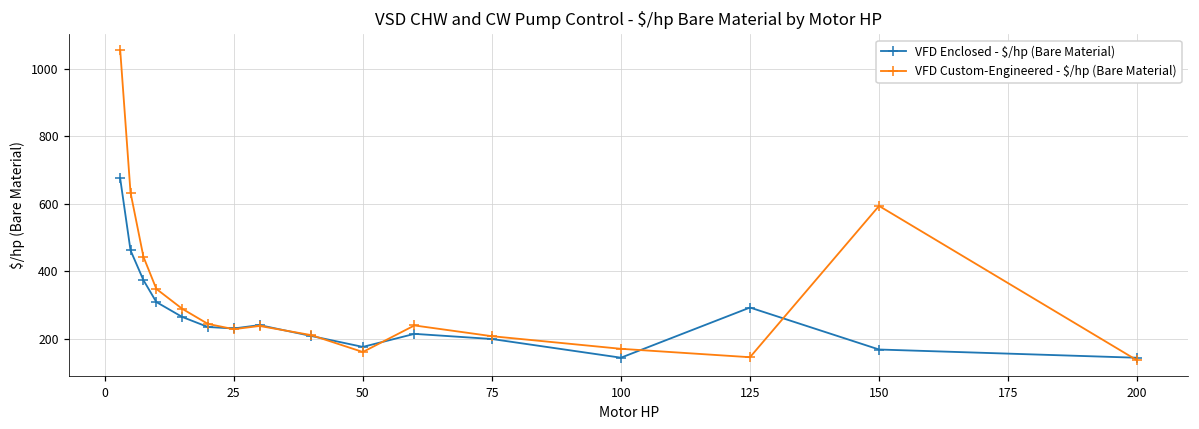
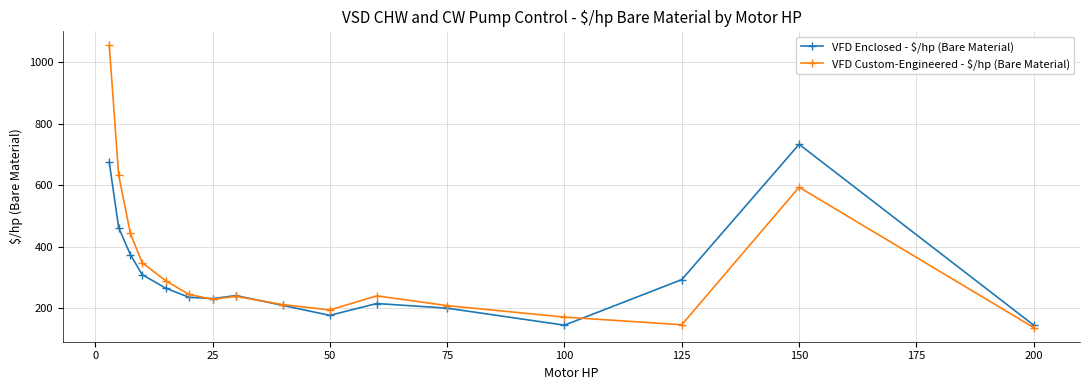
VFD Custom-Engineered - $/hp (Bare Material), 50: 160 -> 190
VFD Enclosed - $/hp (Bare Material), 150: 170 -> 730
